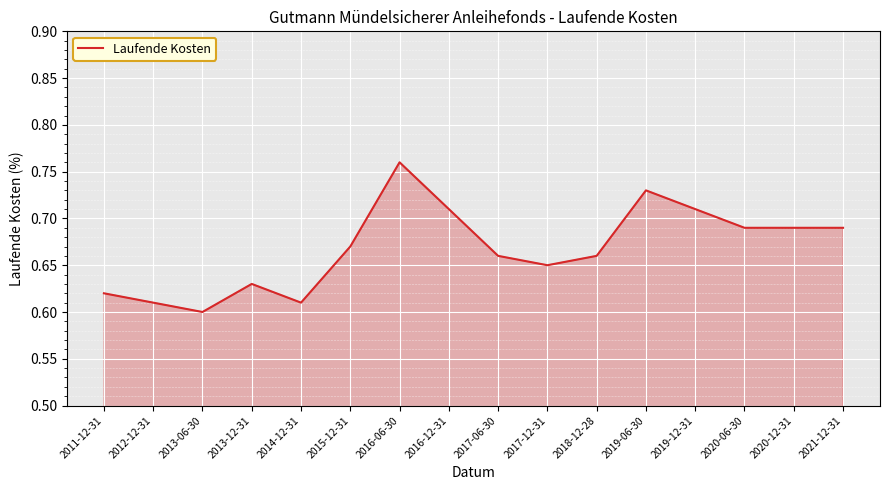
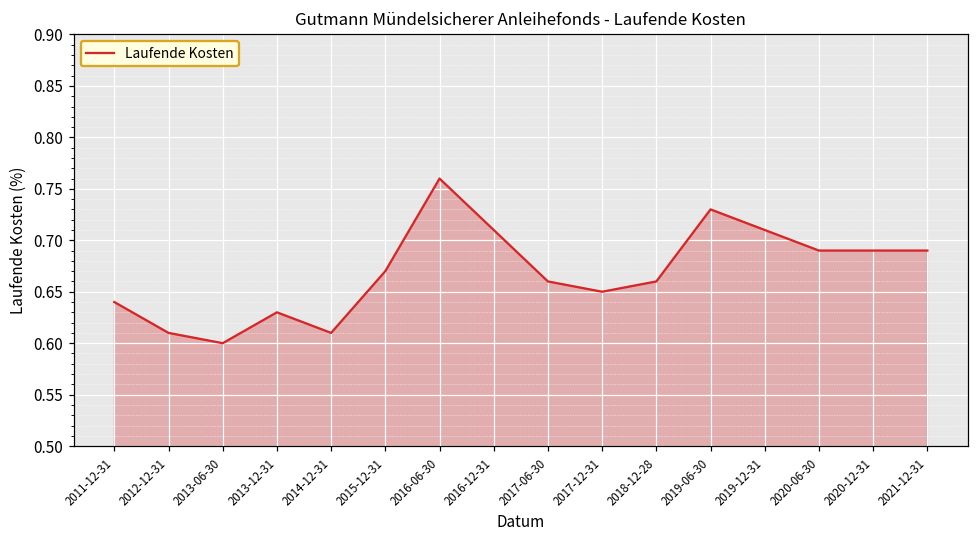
2011-12-31: 0.62 -> 0.64
